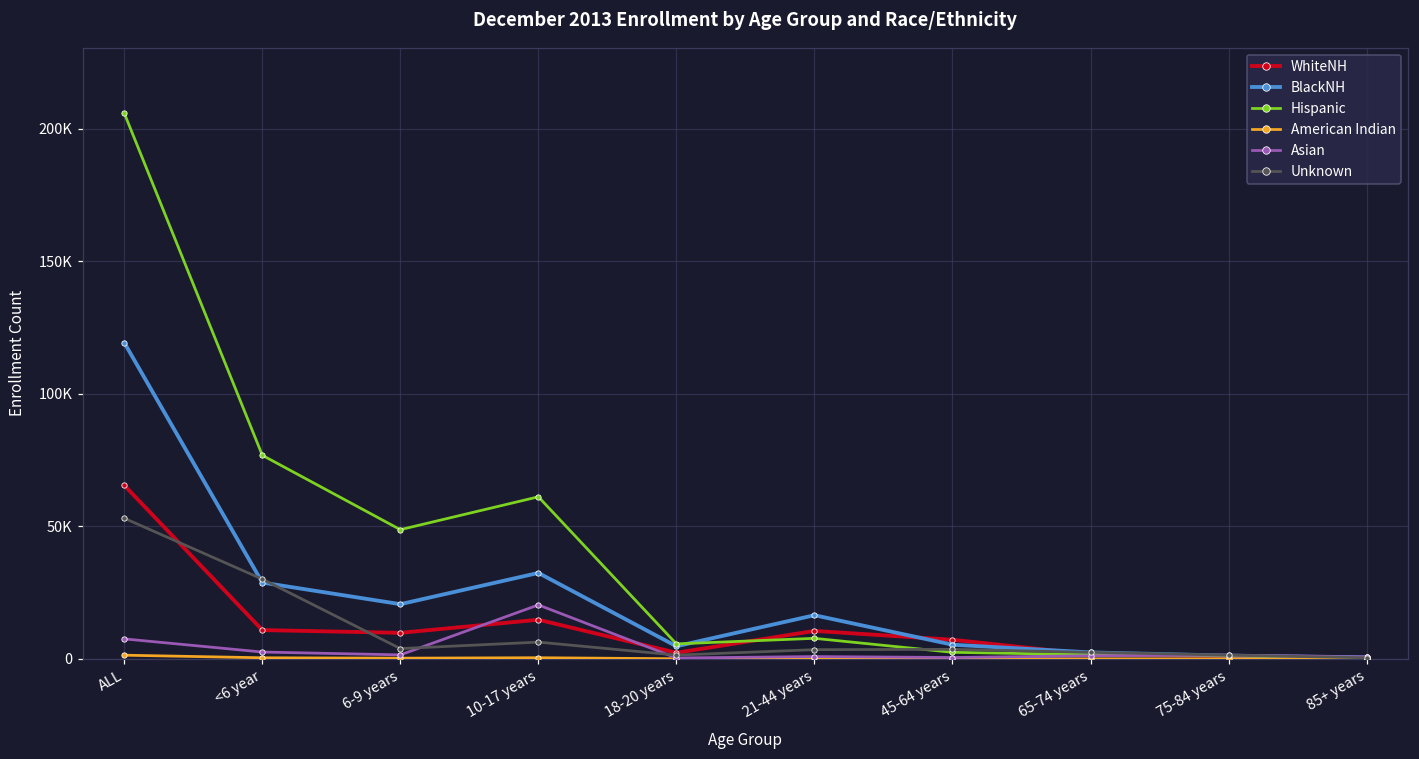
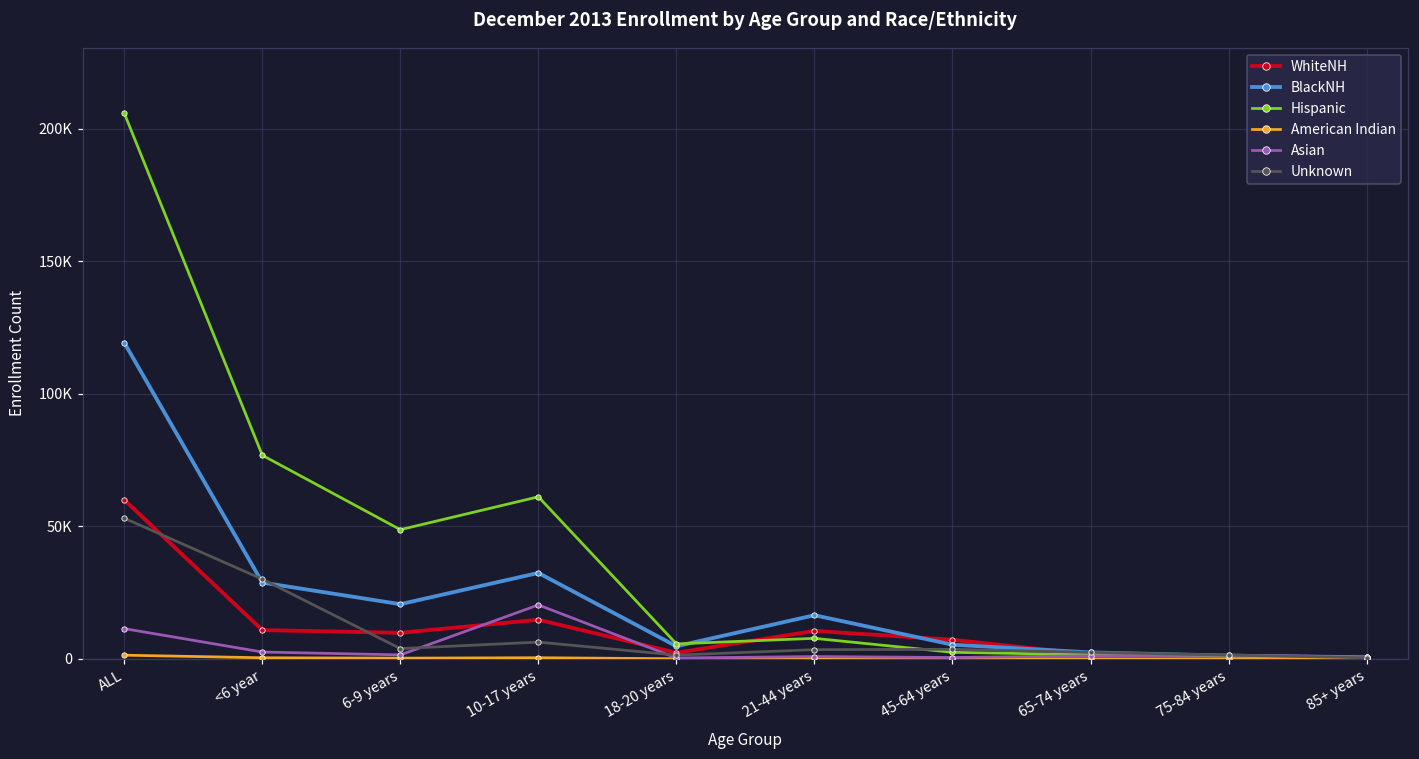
WhiteNH, ALL: 66000 -> 60000
Asian, ALL: 8000 -> 11000
